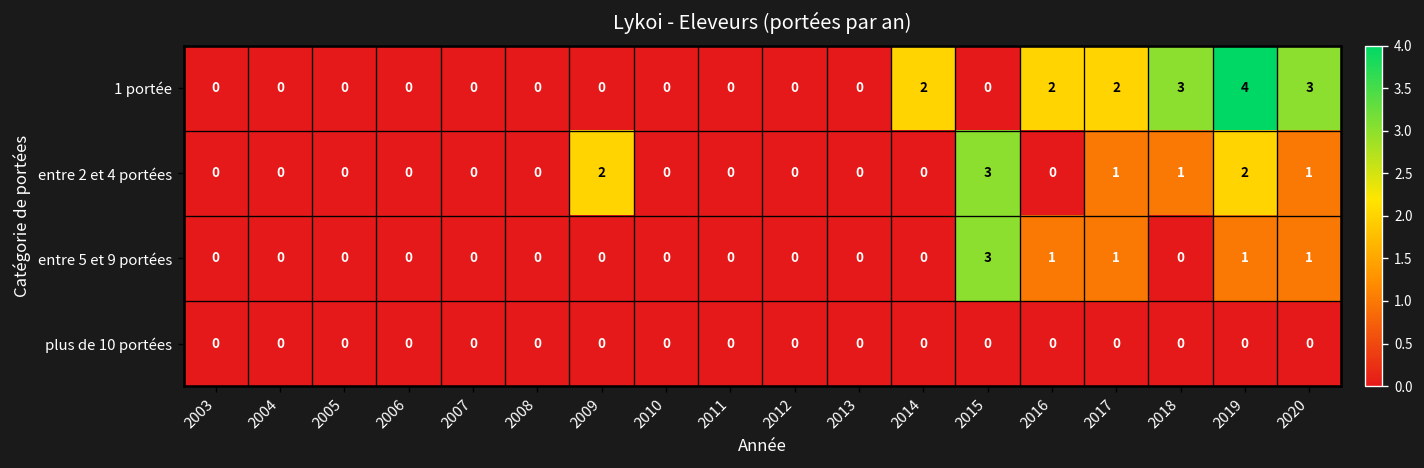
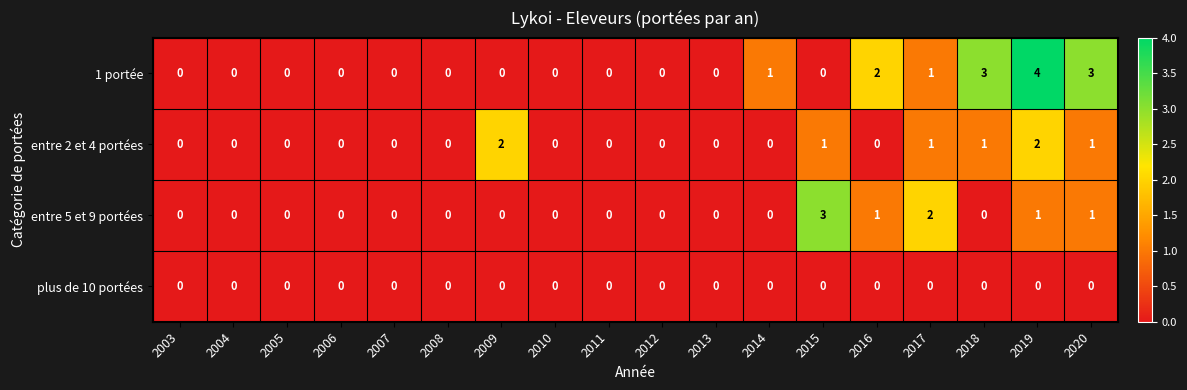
1 portée, 2014: 2 -> 1
1 portée, 2017: 2 -> 1
entre 2 et 4 portées, 2015: 3 -> 1
entre 5 et 9 portées, 2017: 1 -> 2
